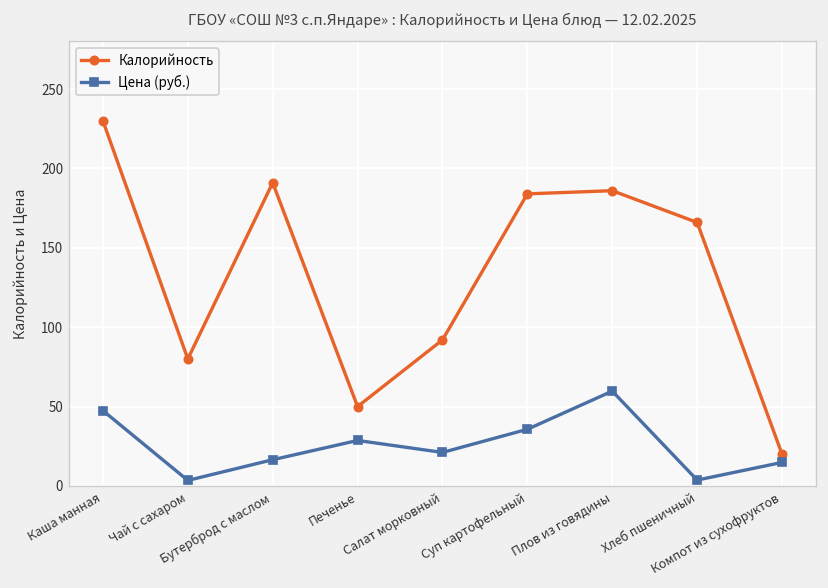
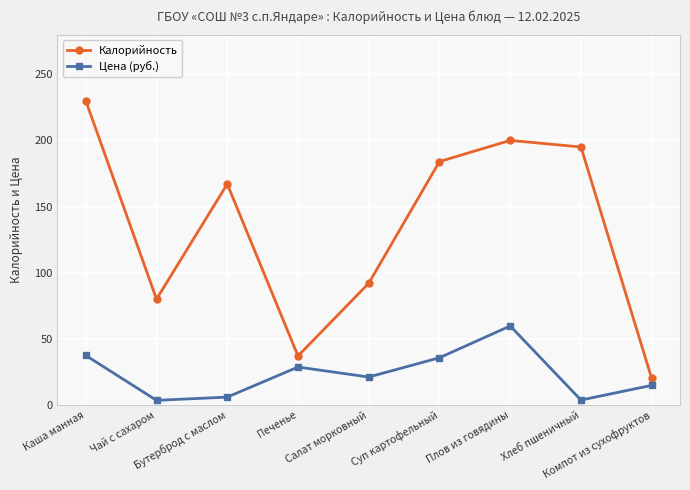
Цена (руб.), Каша манная: 47 -> 37
Калорийность, Бутерброд с маслом: 191 -> 167
Цена (руб.), Бутерброд с маслом: 17 -> 6
Калорийность, Печенье: 50 -> 37
Калорийность, Плов из говядины: 186 -> 200
Калорийность, Хлеб пшеничный: 166 -> 195
